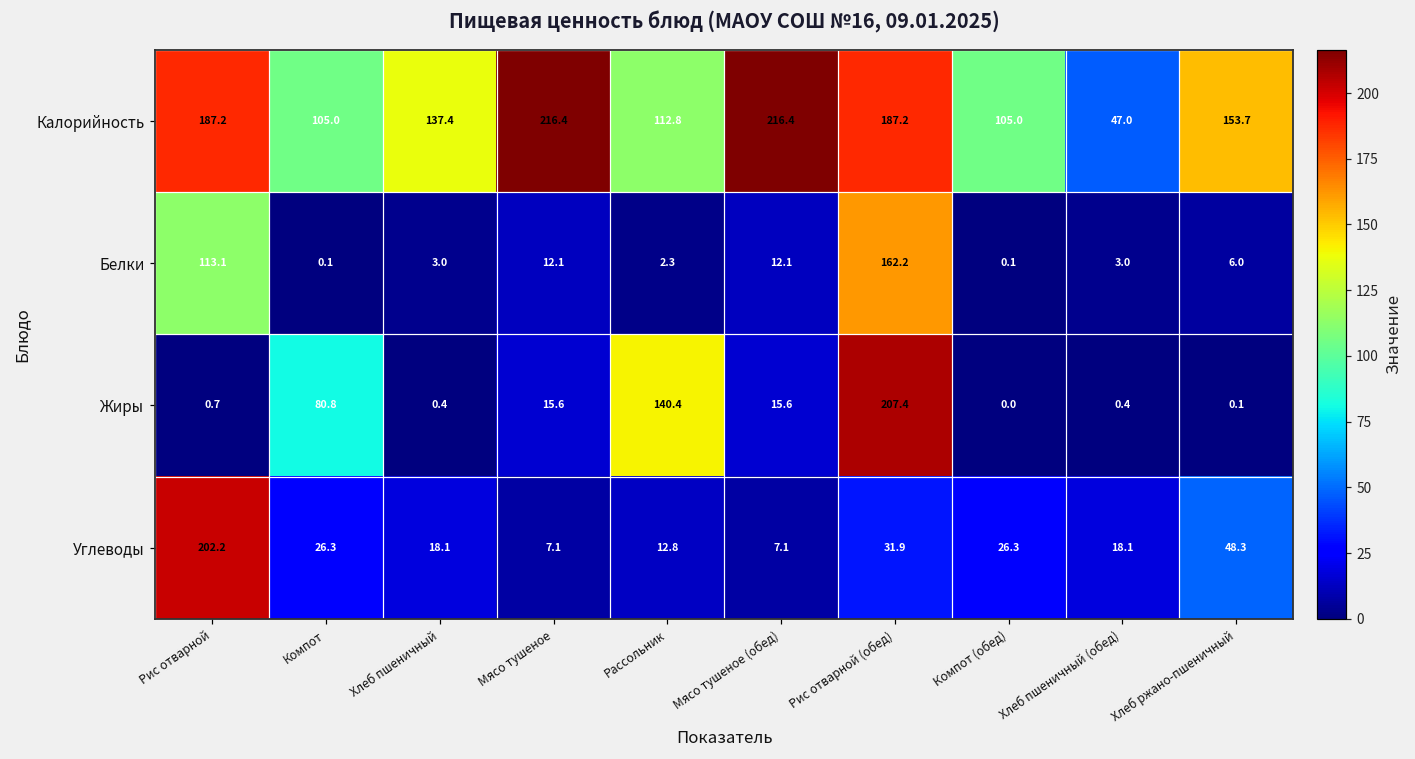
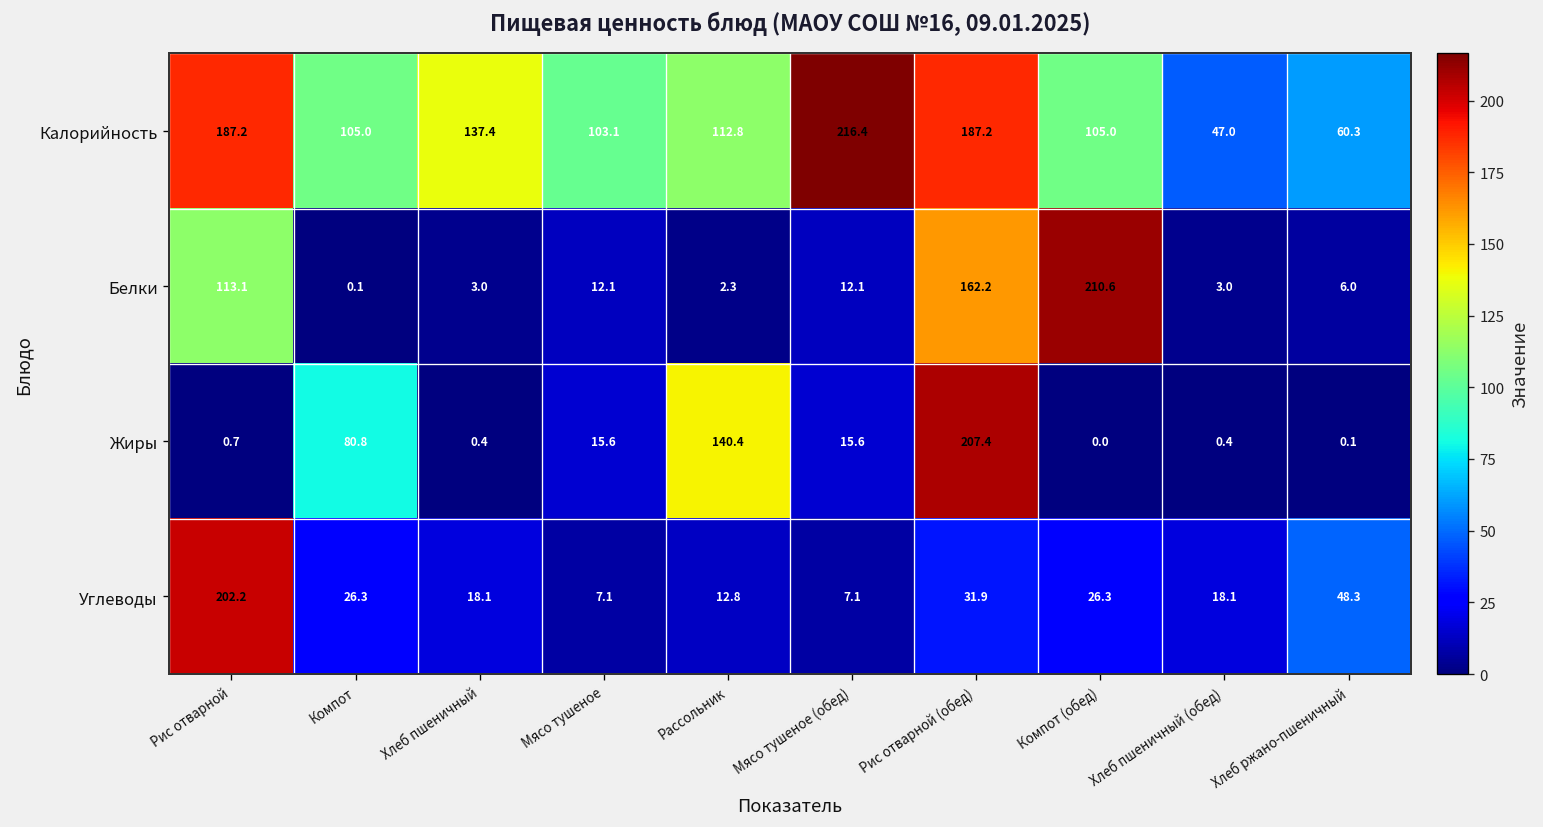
Калорийность, Мясо тушеное: 216.4 -> 103.1
Калорийность, Хлеб ржано-пшеничный: 153.7 -> 60.3
Белки, Компот (обед): 0.1 -> 210.6
